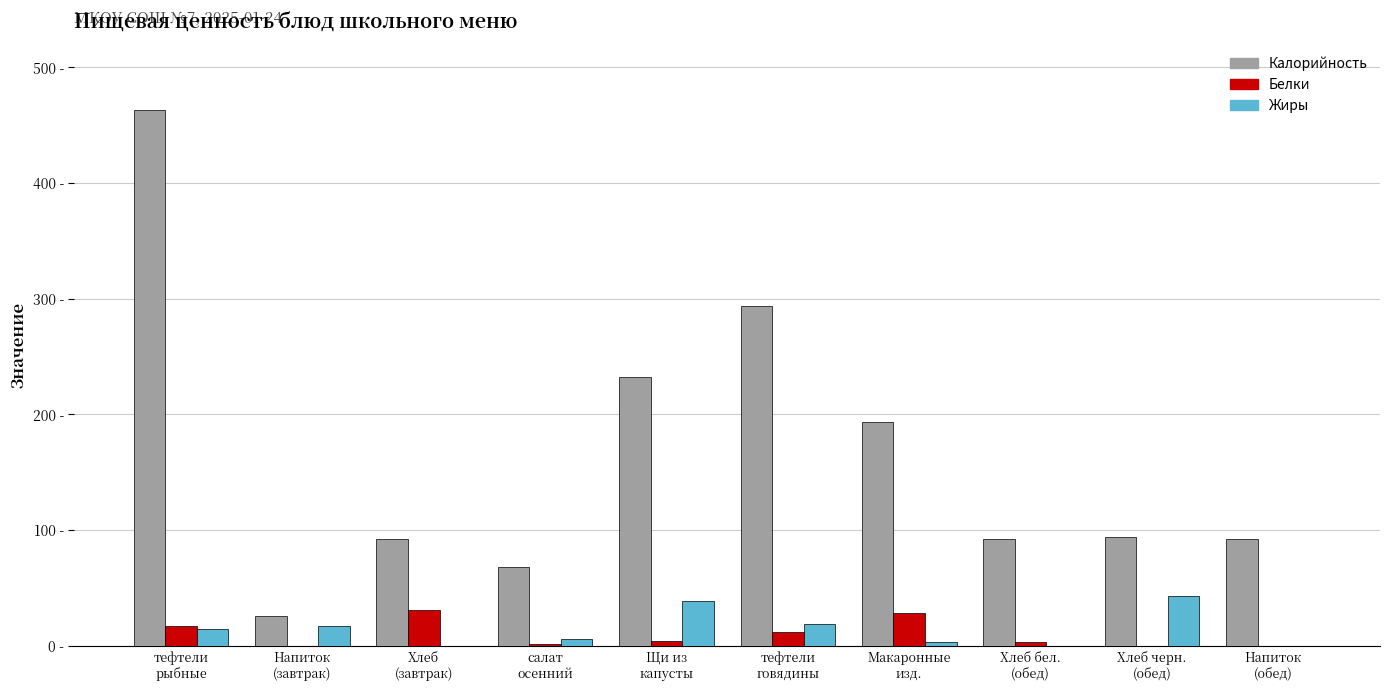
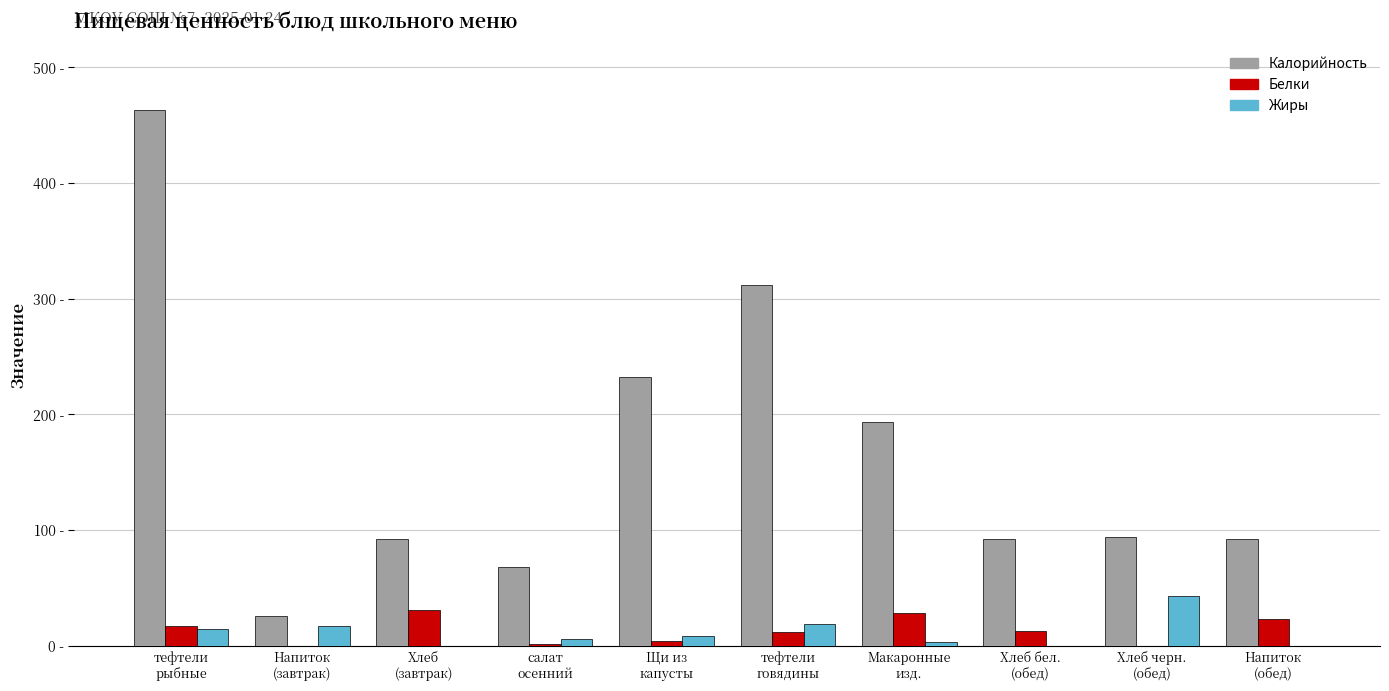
Жиры, Щи из капусты: 39 - -> 8 -
Калорийность, тефтели говядины: 294 - -> 312 -
Белки, Хлеб бел. (обед): 3 - -> 13 -
Белки, Напиток (обед): 0 - -> 23 -
